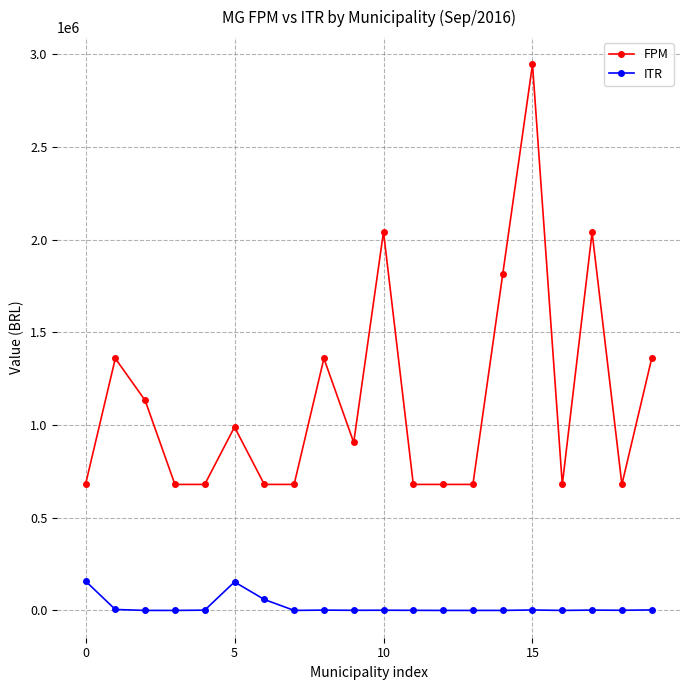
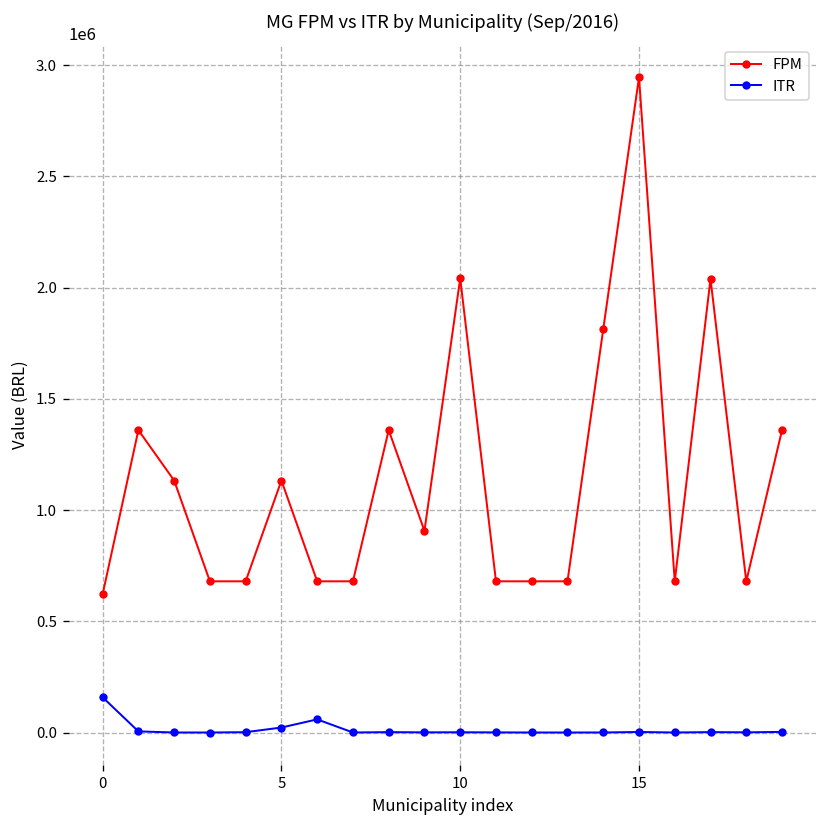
FPM, 0: 680000 -> 620000
FPM, 5: 990000 -> 1130000
ITR, 5: 150000 -> 20000
